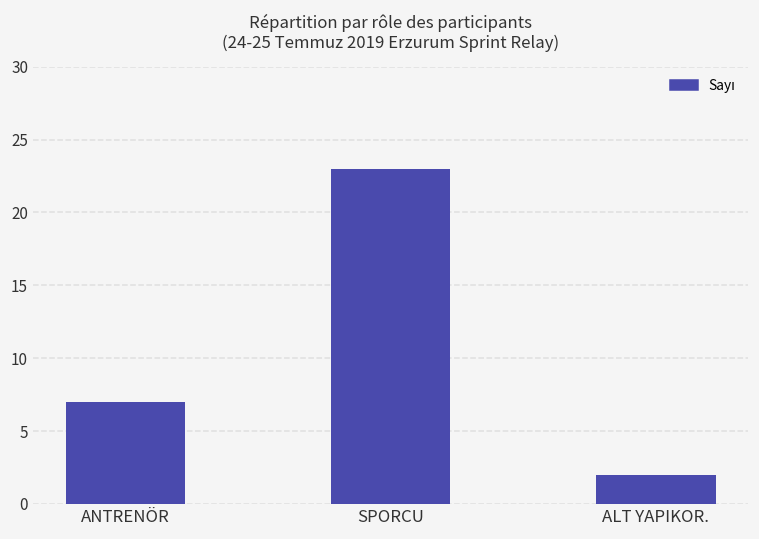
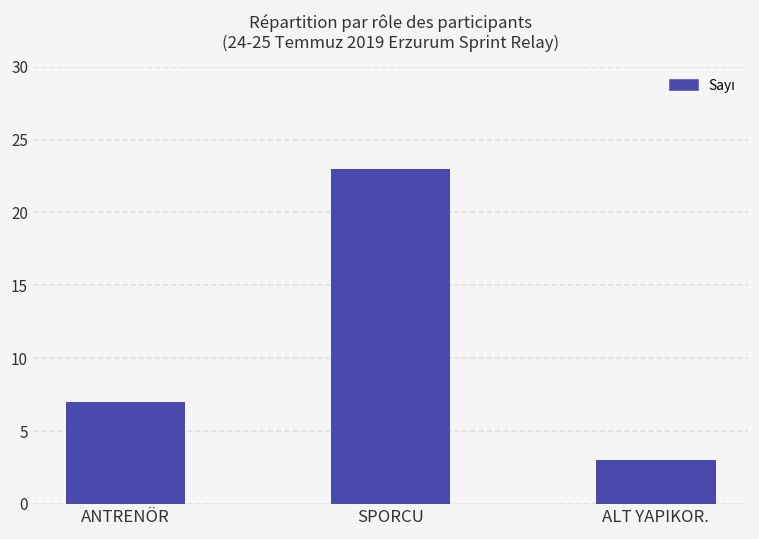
ALT YAPIKOR.: 2 -> 3
